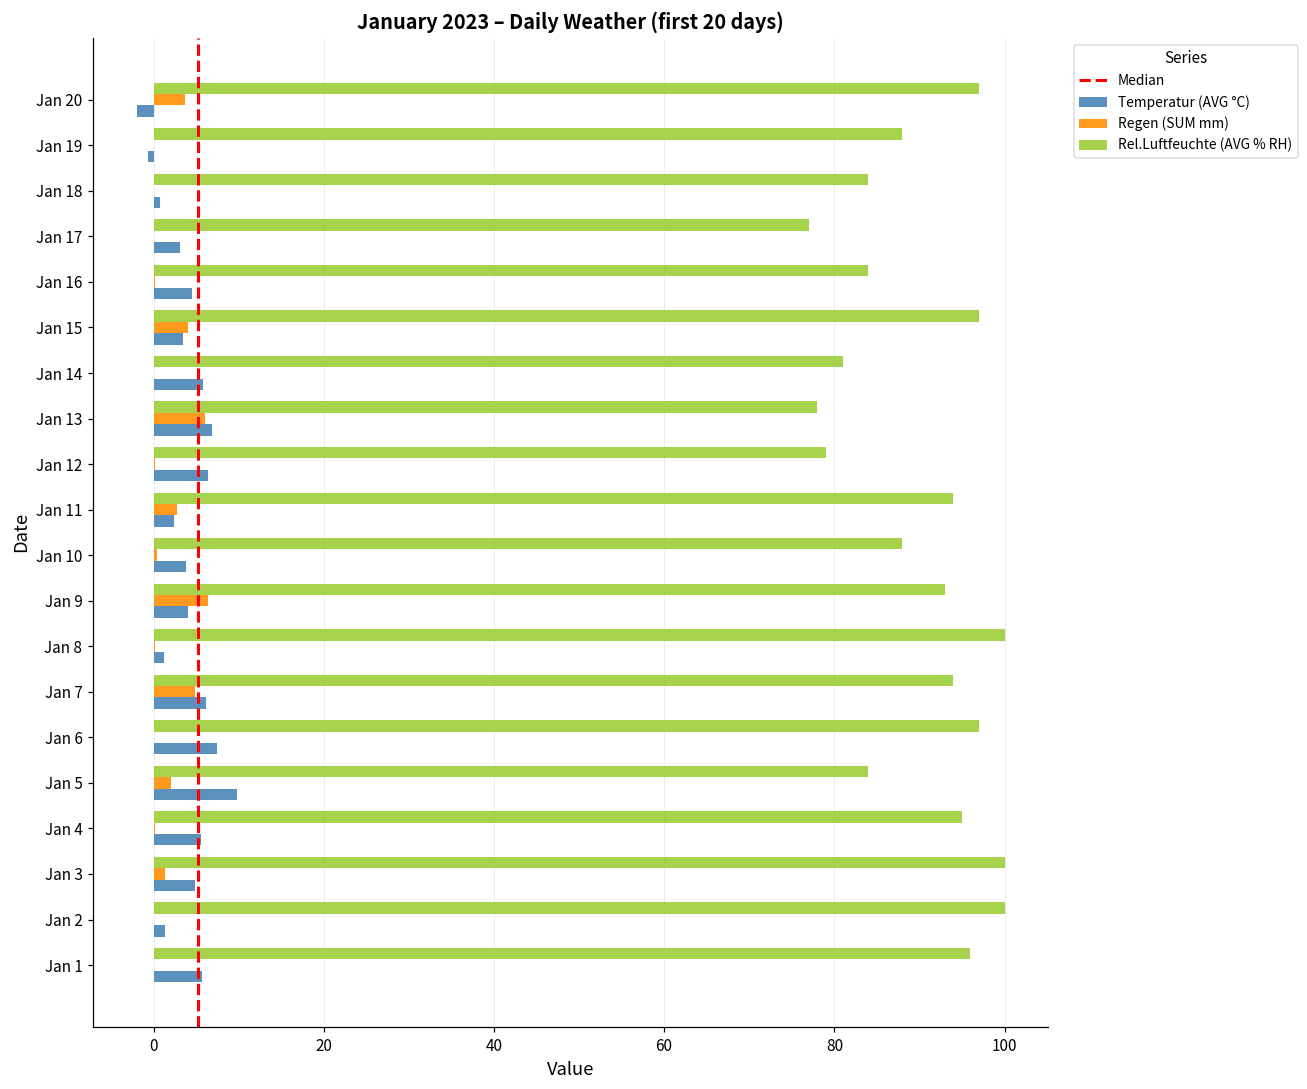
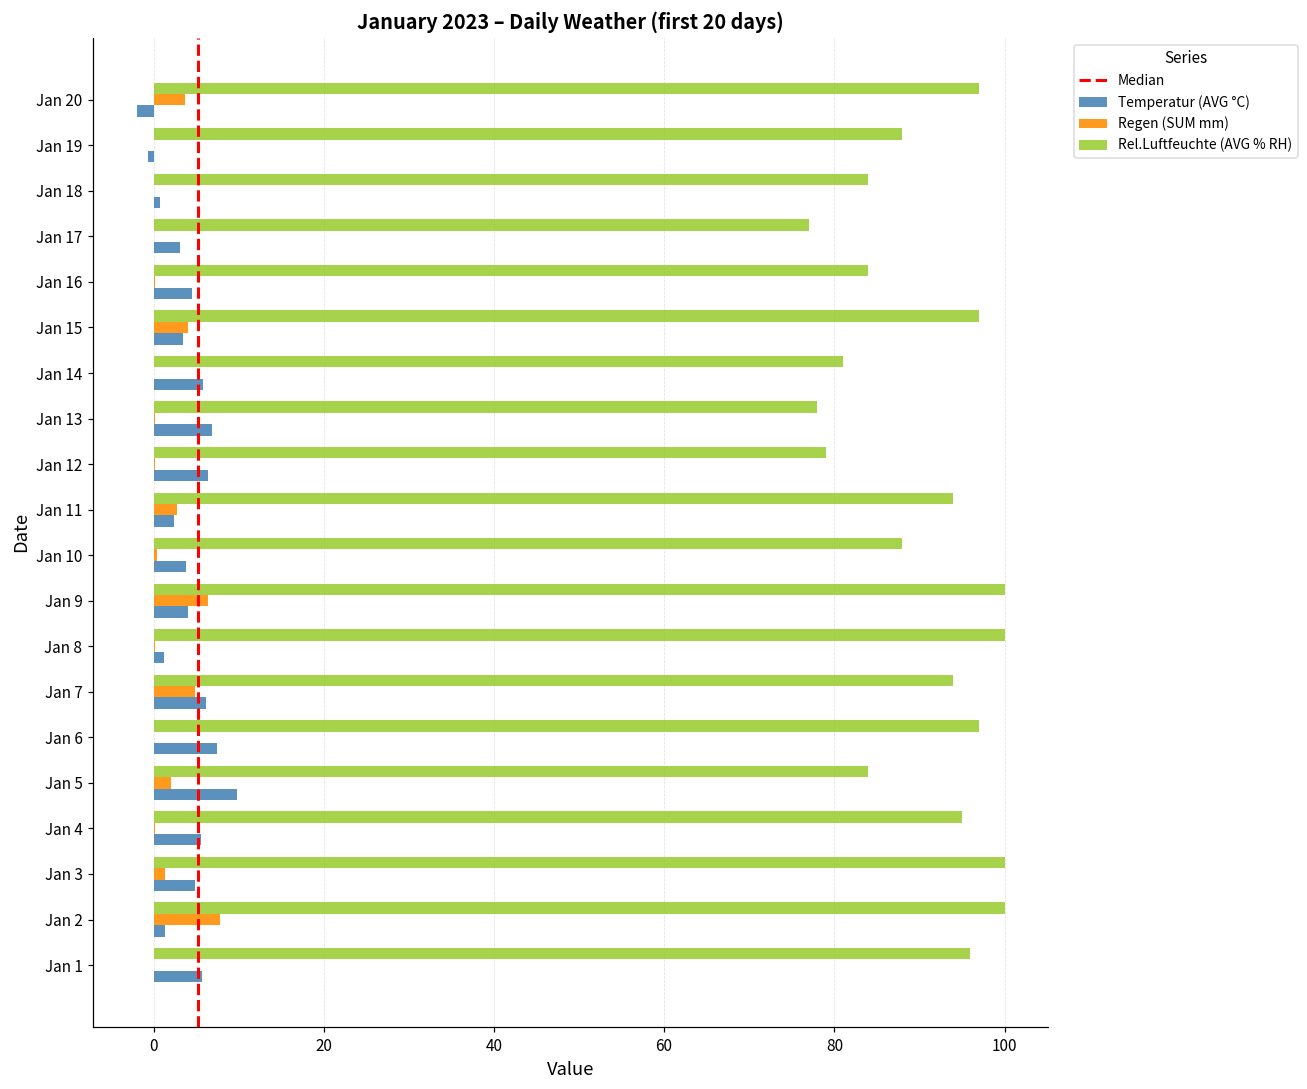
Regen (SUM mm), Jan 13: 6 -> 0
Rel.Luftfeuchte (AVG % RH), Jan 9: 93 -> 100
Regen (SUM mm), Jan 2: 0 -> 8
